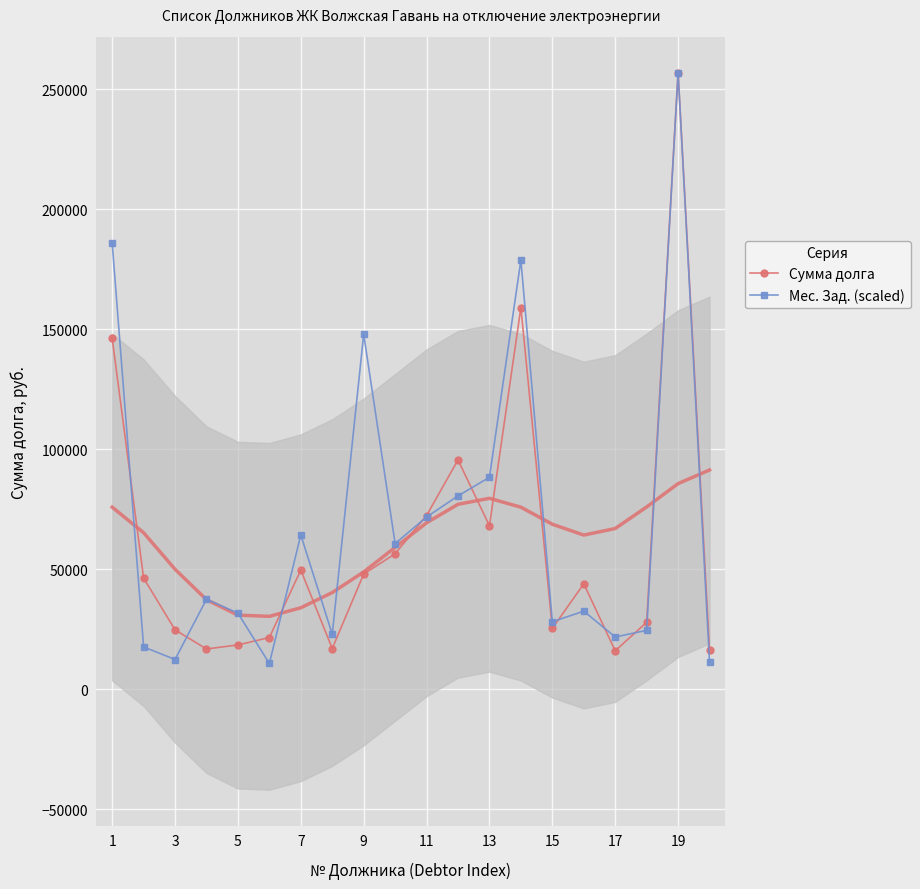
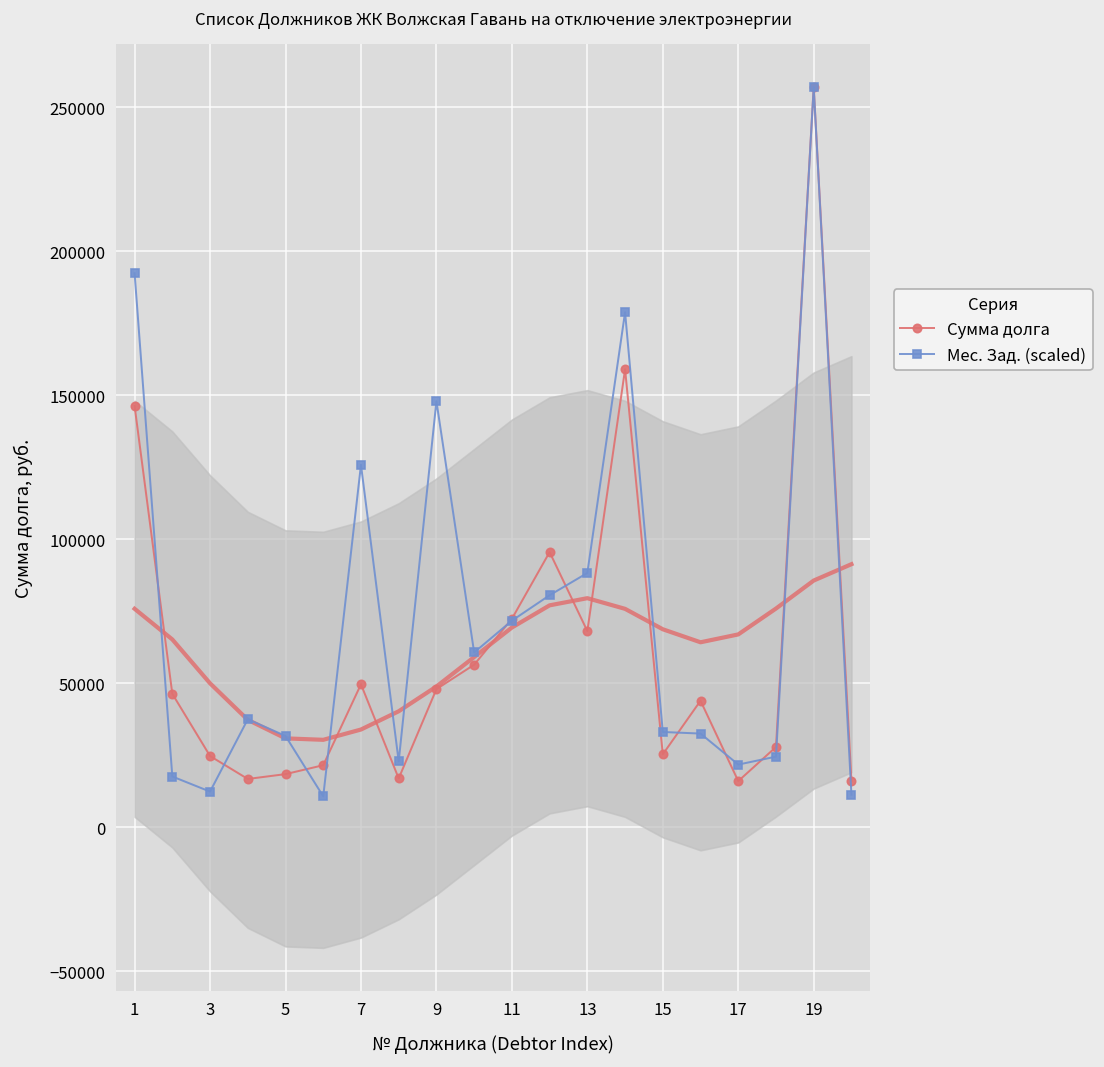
Мес. Зад. (scaled), 1: 186000 -> 192000
Мес. Зад. (scaled), 7: 64000 -> 126000
Мес. Зад. (scaled), 15: 28000 -> 33000
